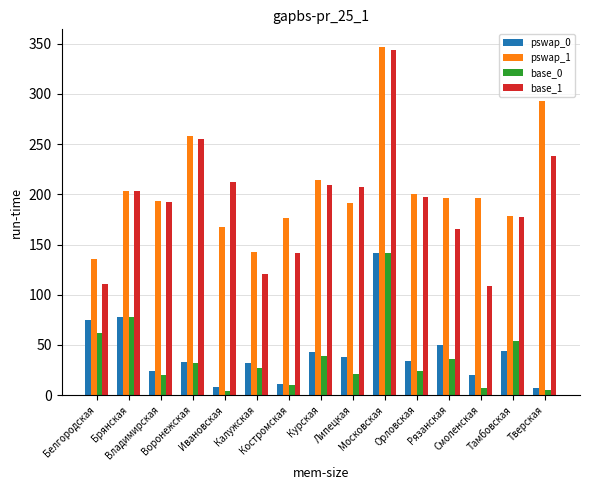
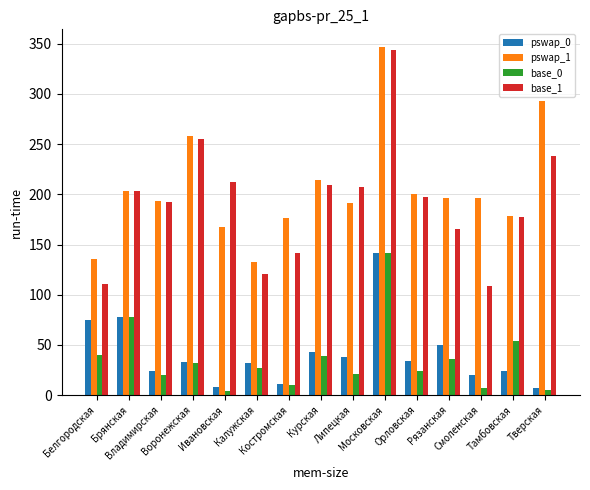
base_0, Белгородская: 62 -> 40
pswap_1, Калужская: 143 -> 133
pswap_0, Тамбовская: 44 -> 24
